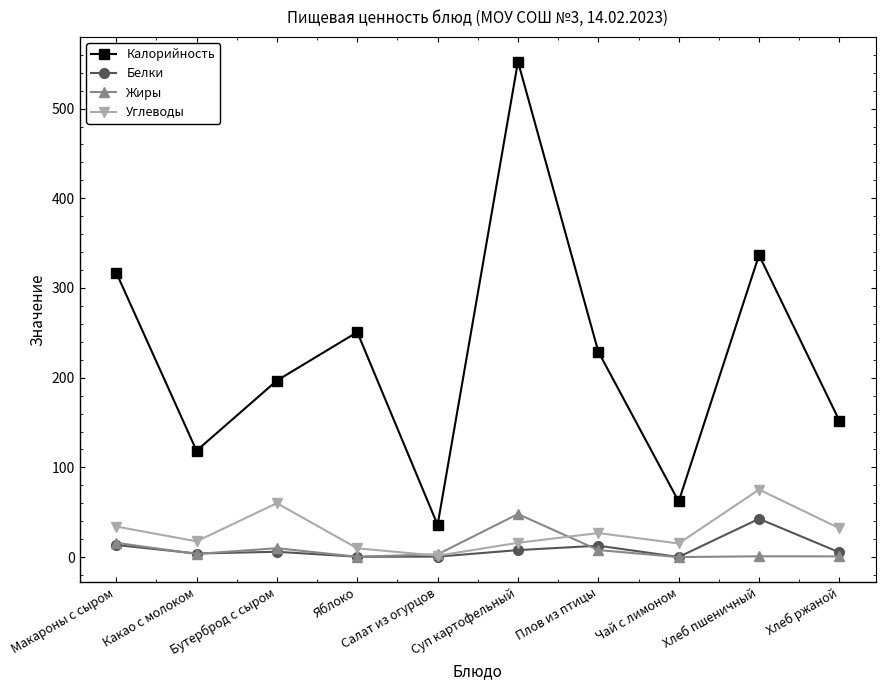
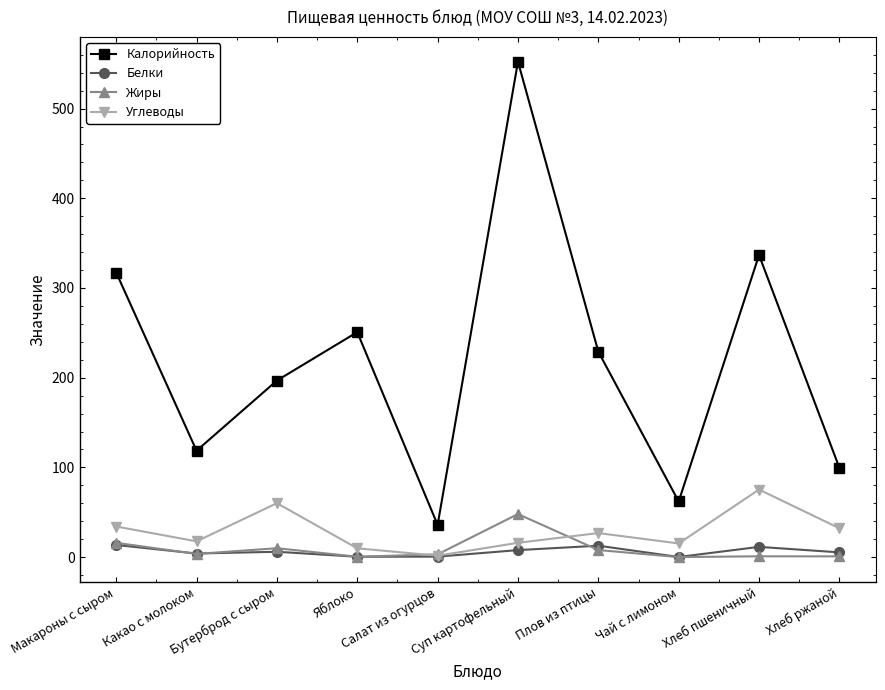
Белки, Хлеб пшеничный: 40 -> 10
Калорийность, Хлеб ржаной: 150 -> 100
